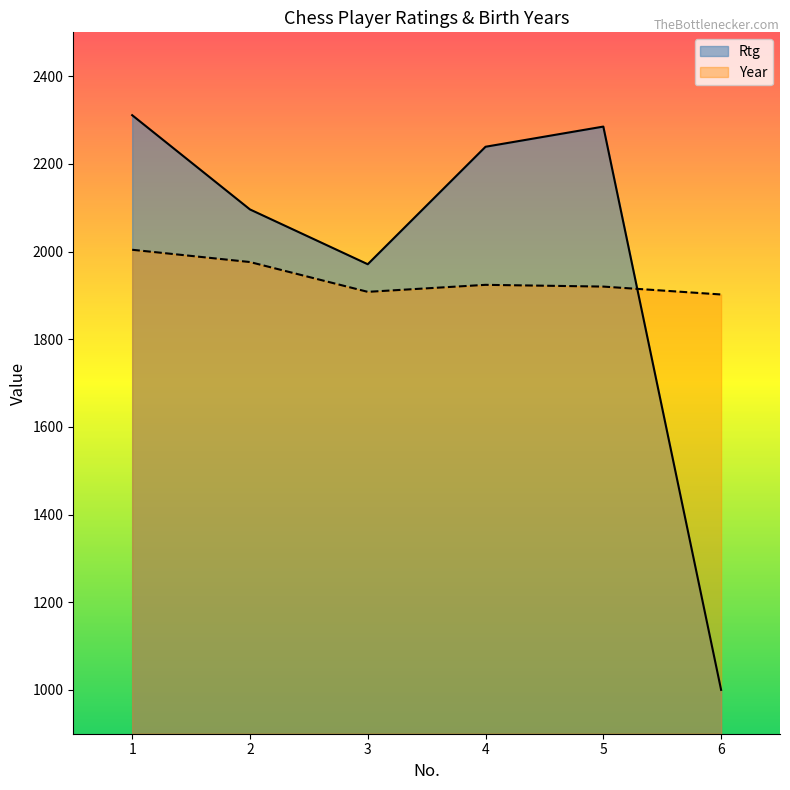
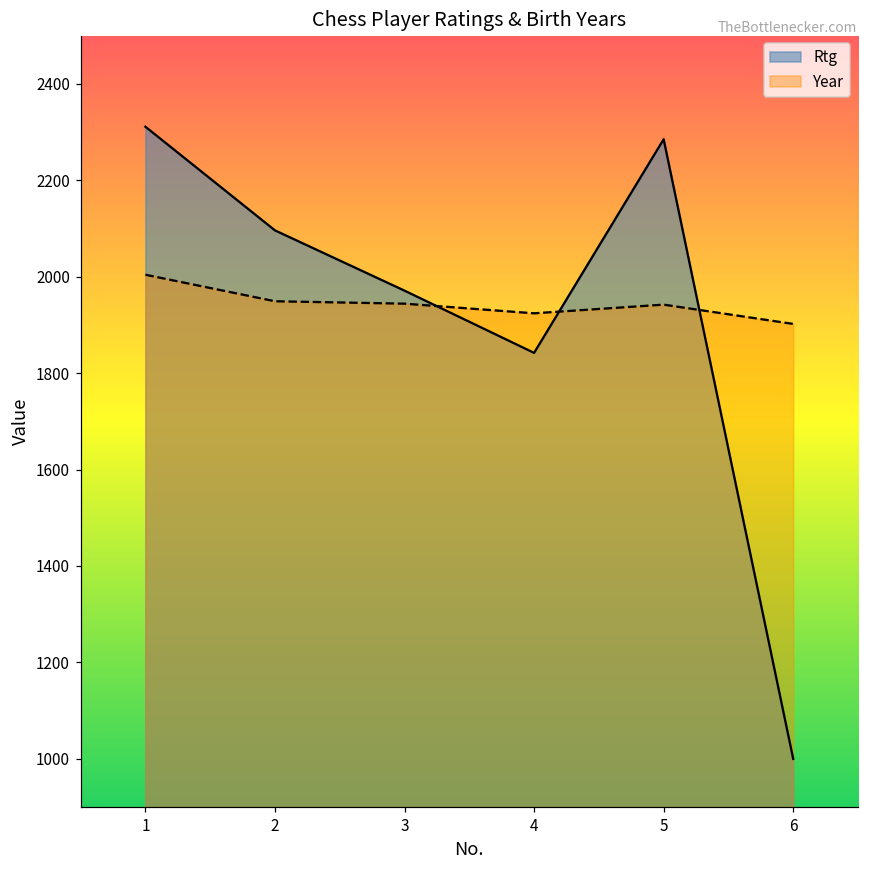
Year, 2: 1980 -> 1950
Year, 3: 1910 -> 1940
Rtg, 4: 2240 -> 1840
Year, 5: 1920 -> 1940
